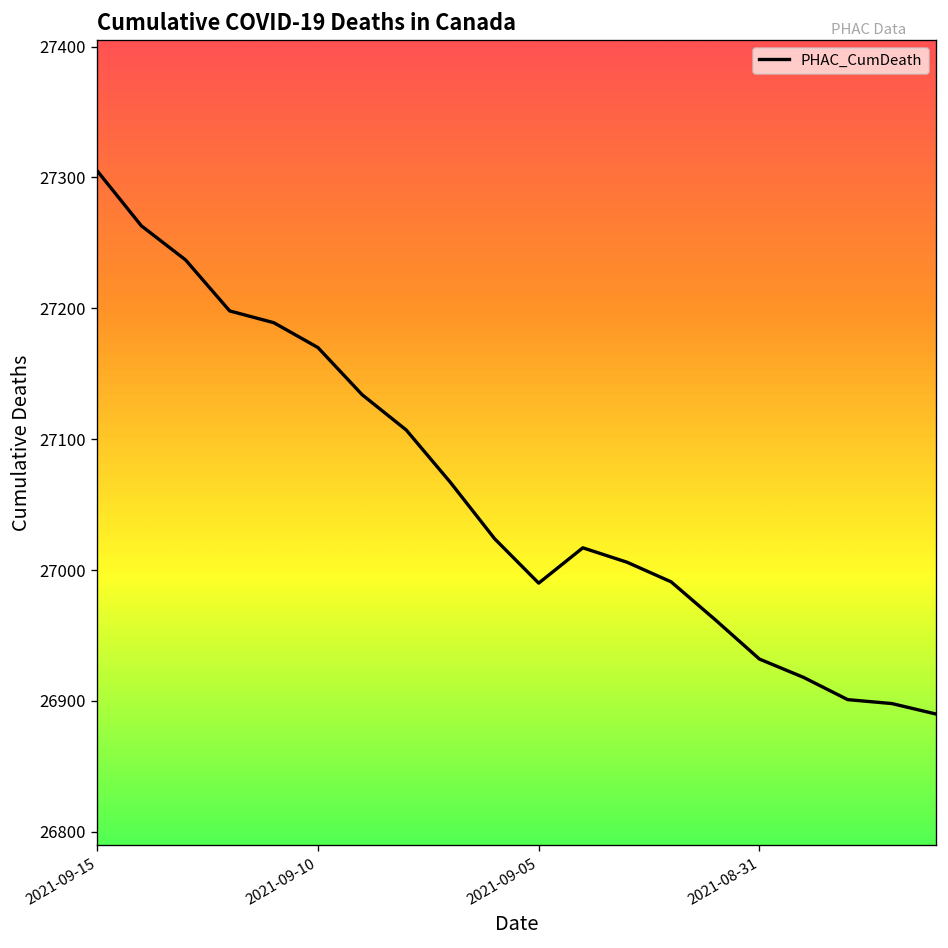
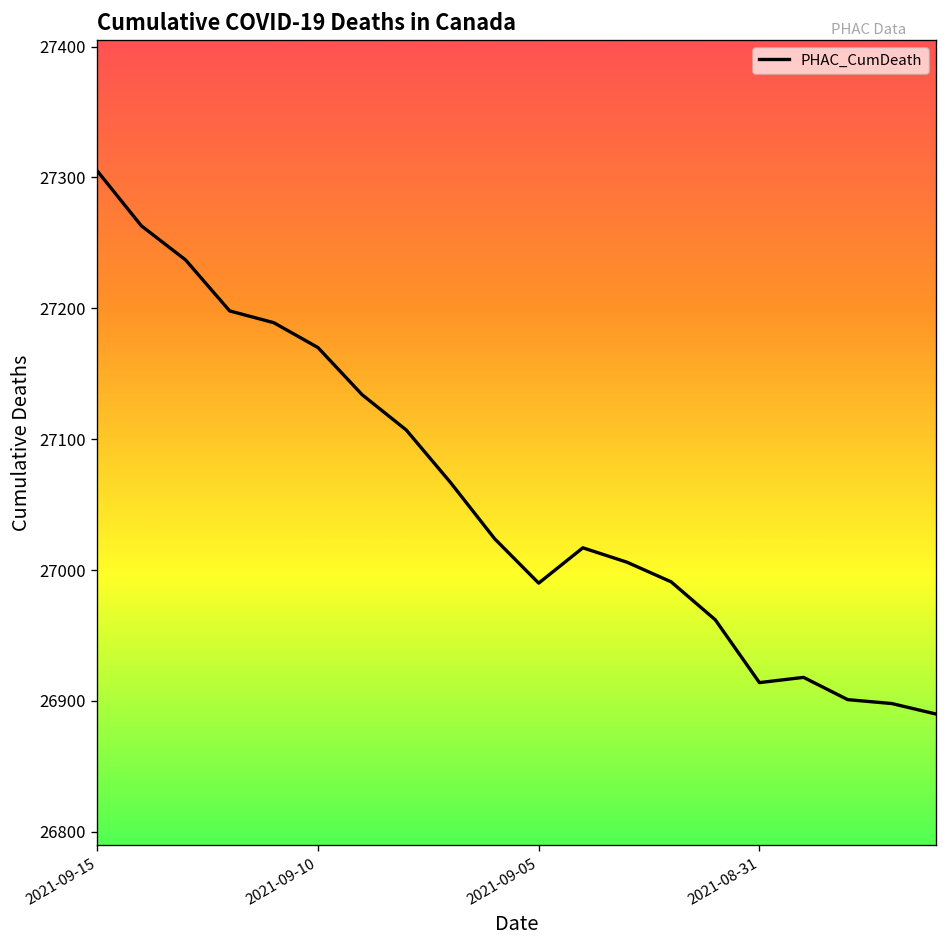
2021-08-31: 26932 -> 26914
